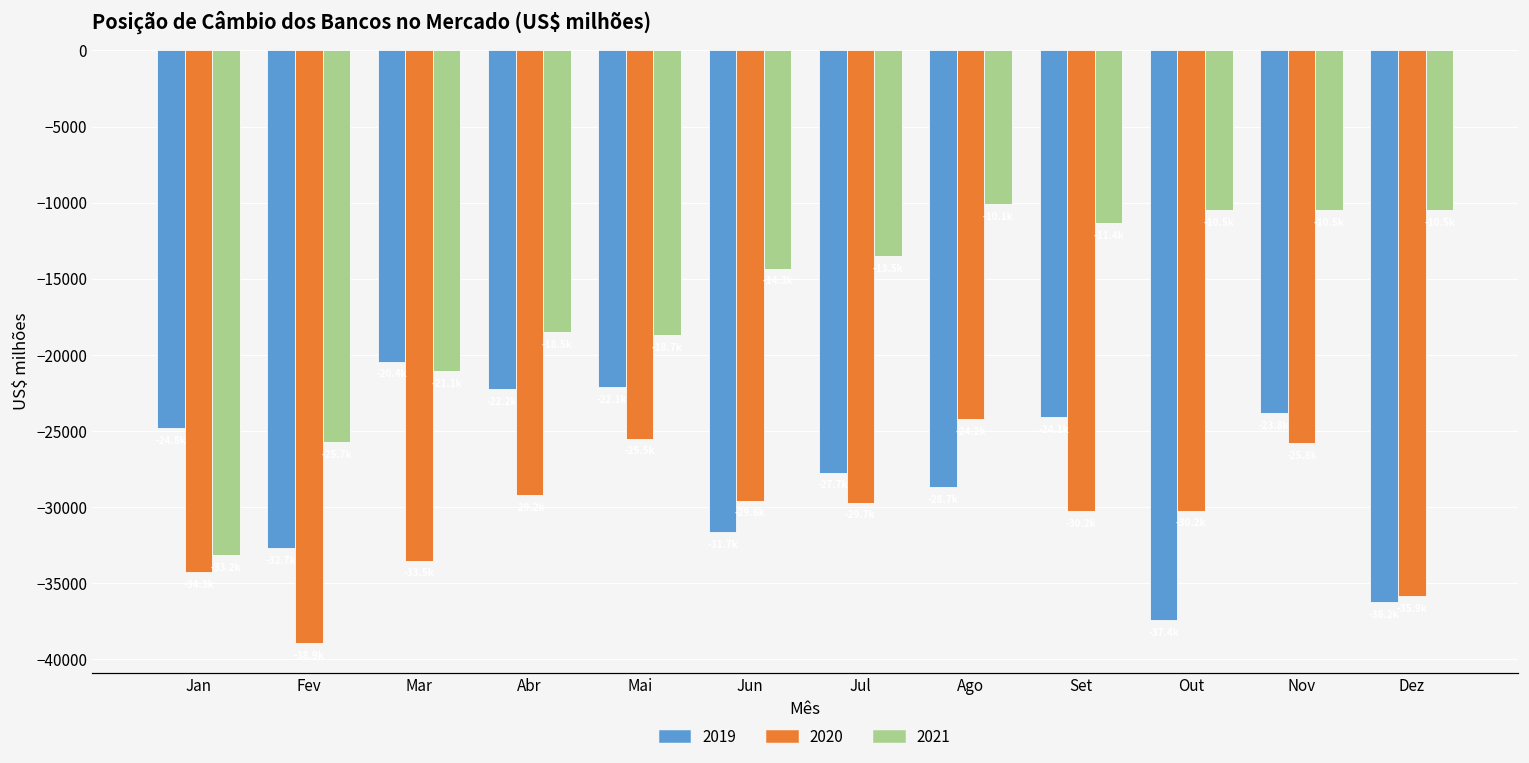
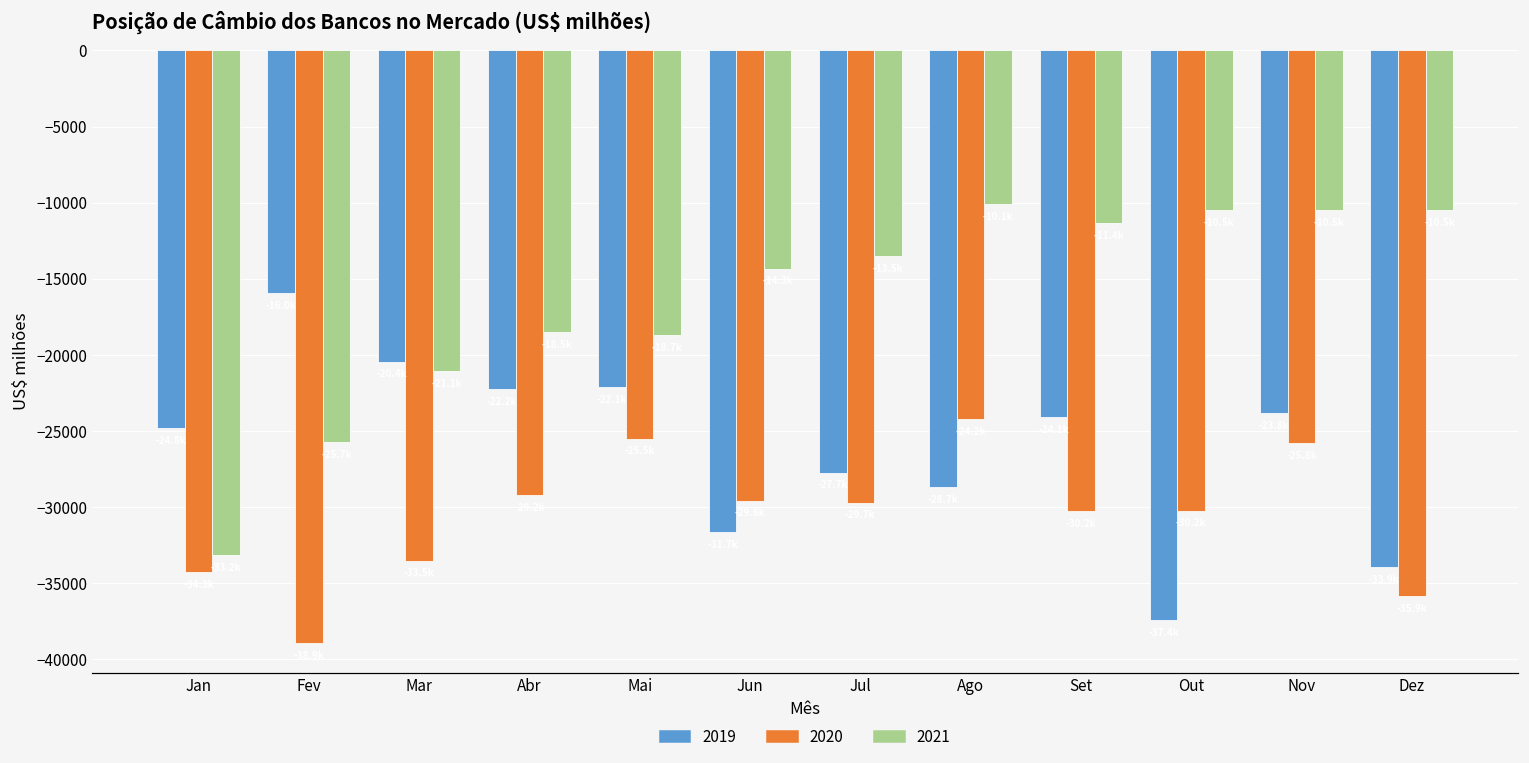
2019, Fev: -32700 -> -16000
2019, Dez: -36200 -> -33900
